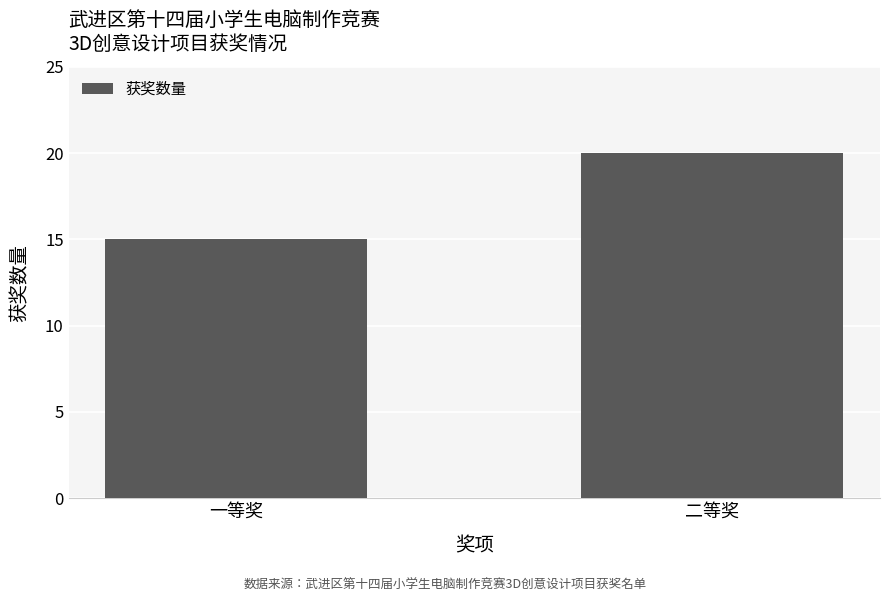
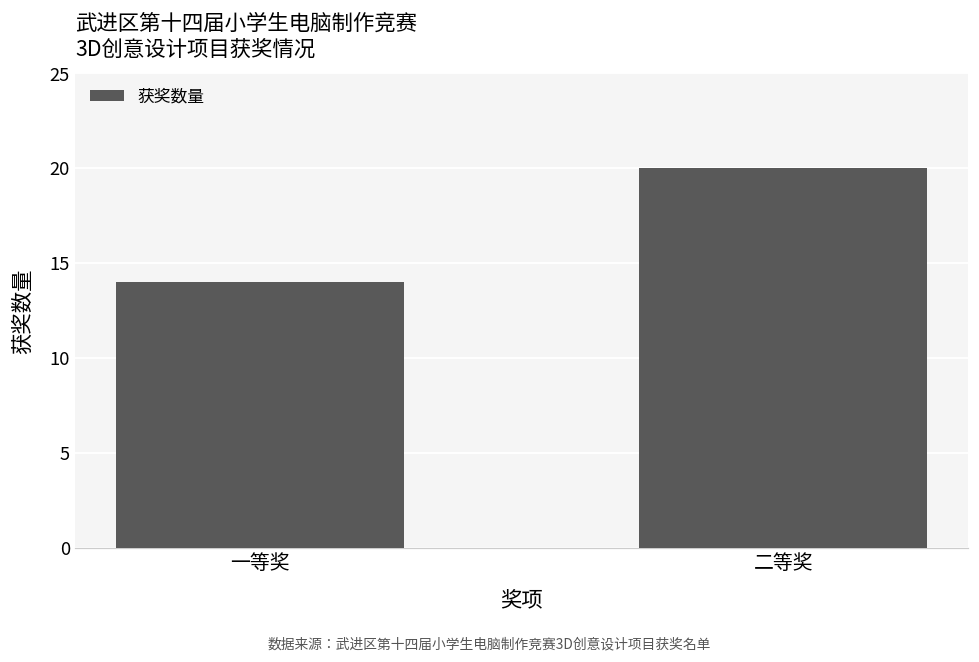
一等奖: 15 -> 14
